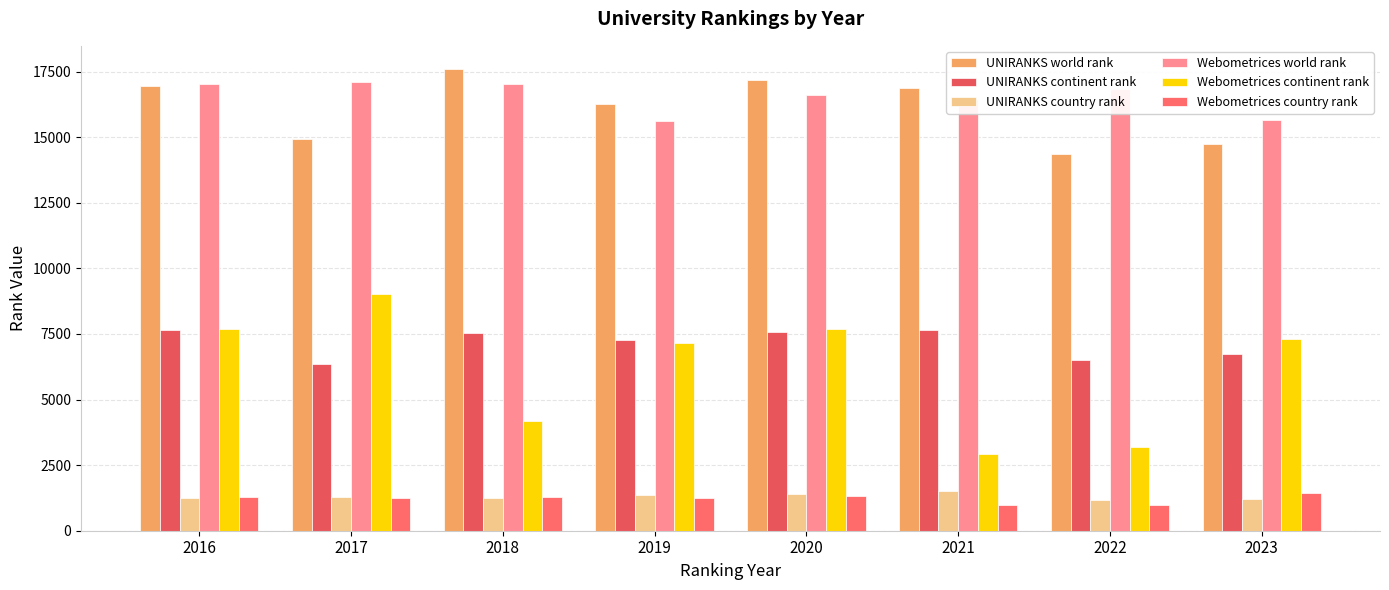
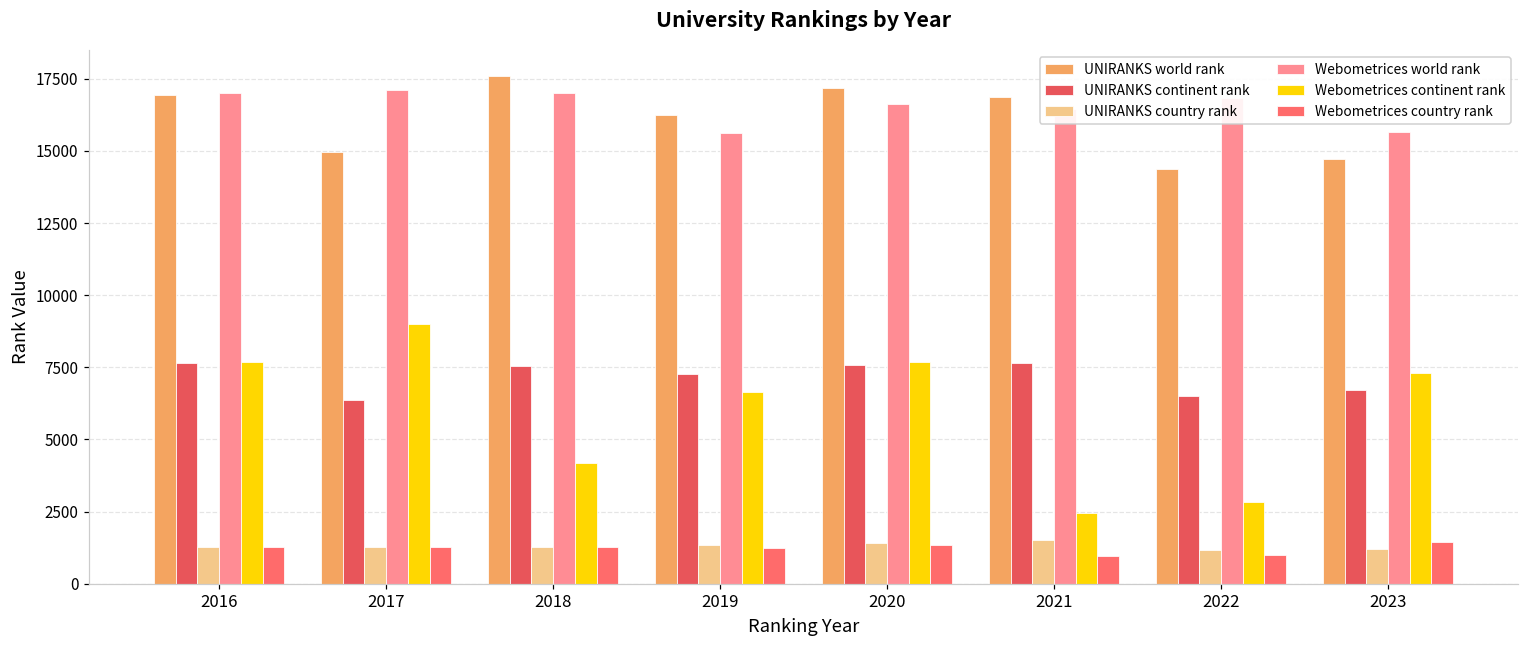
Webometrices continent rank, 2019: 7200 -> 6600
Webometrices continent rank, 2021: 2900 -> 2500
Webometrices continent rank, 2022: 3200 -> 2800
